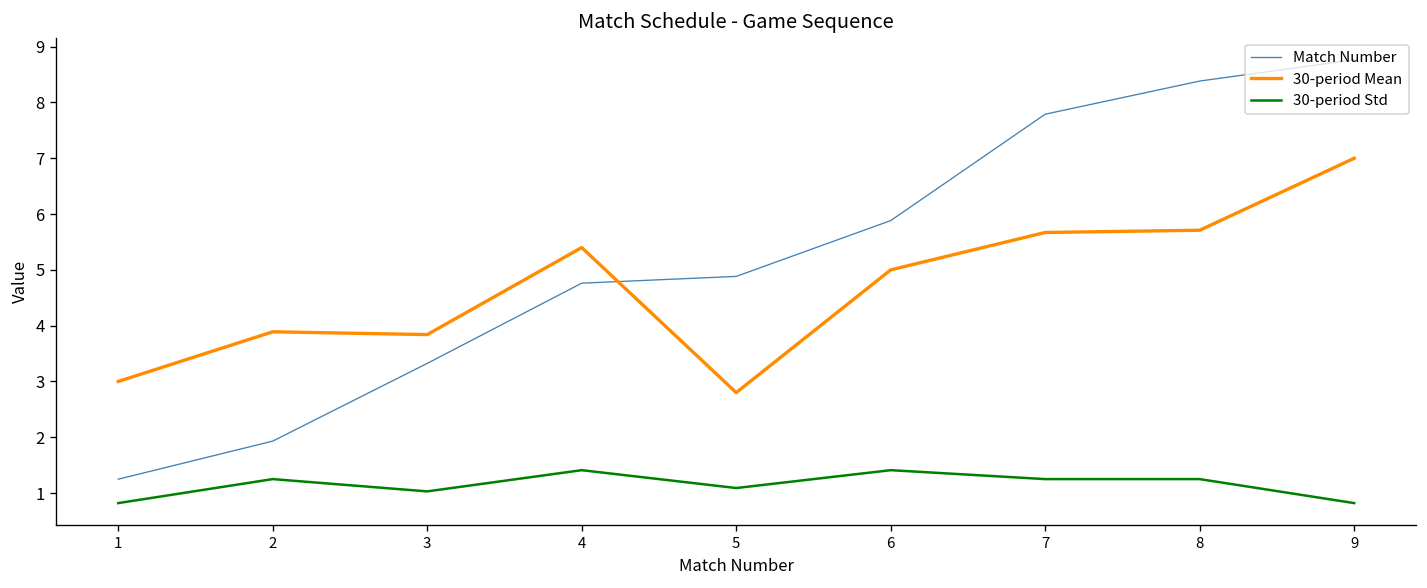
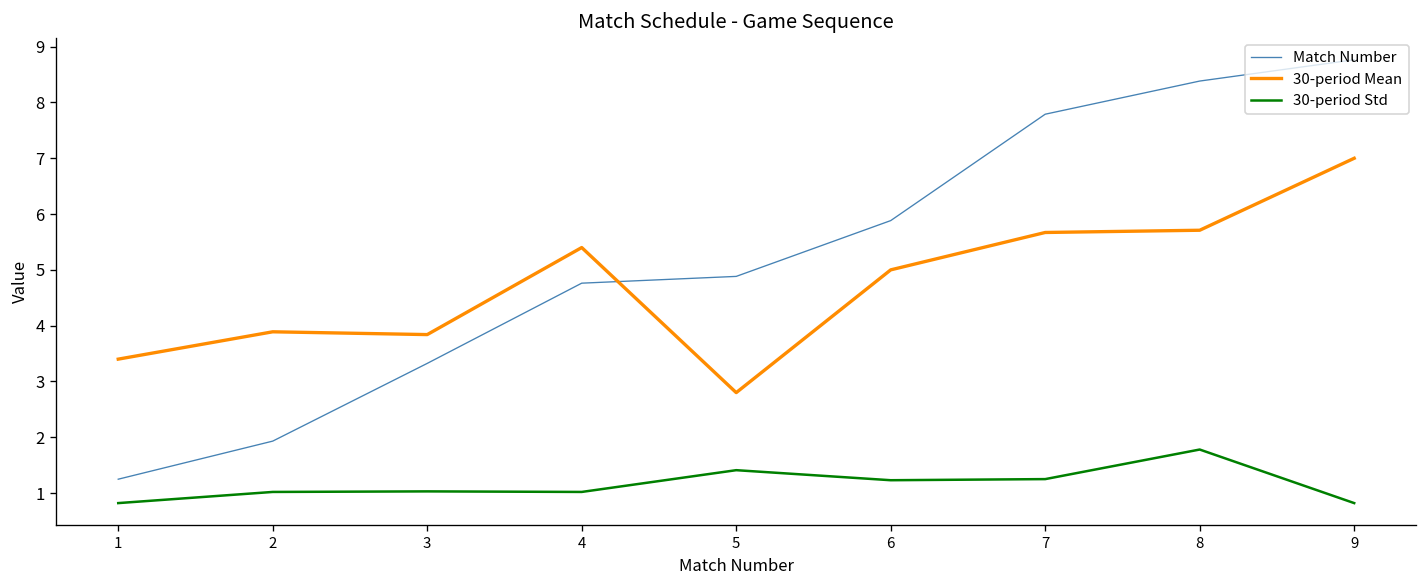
30-period Mean, 1: 3.0 -> 3.4
30-period Std, 2: 1.3 -> 1.0
30-period Std, 4: 1.4 -> 1.0
30-period Std, 5: 1.1 -> 1.4
30-period Std, 6: 1.4 -> 1.2
30-period Std, 8: 1.3 -> 1.8
